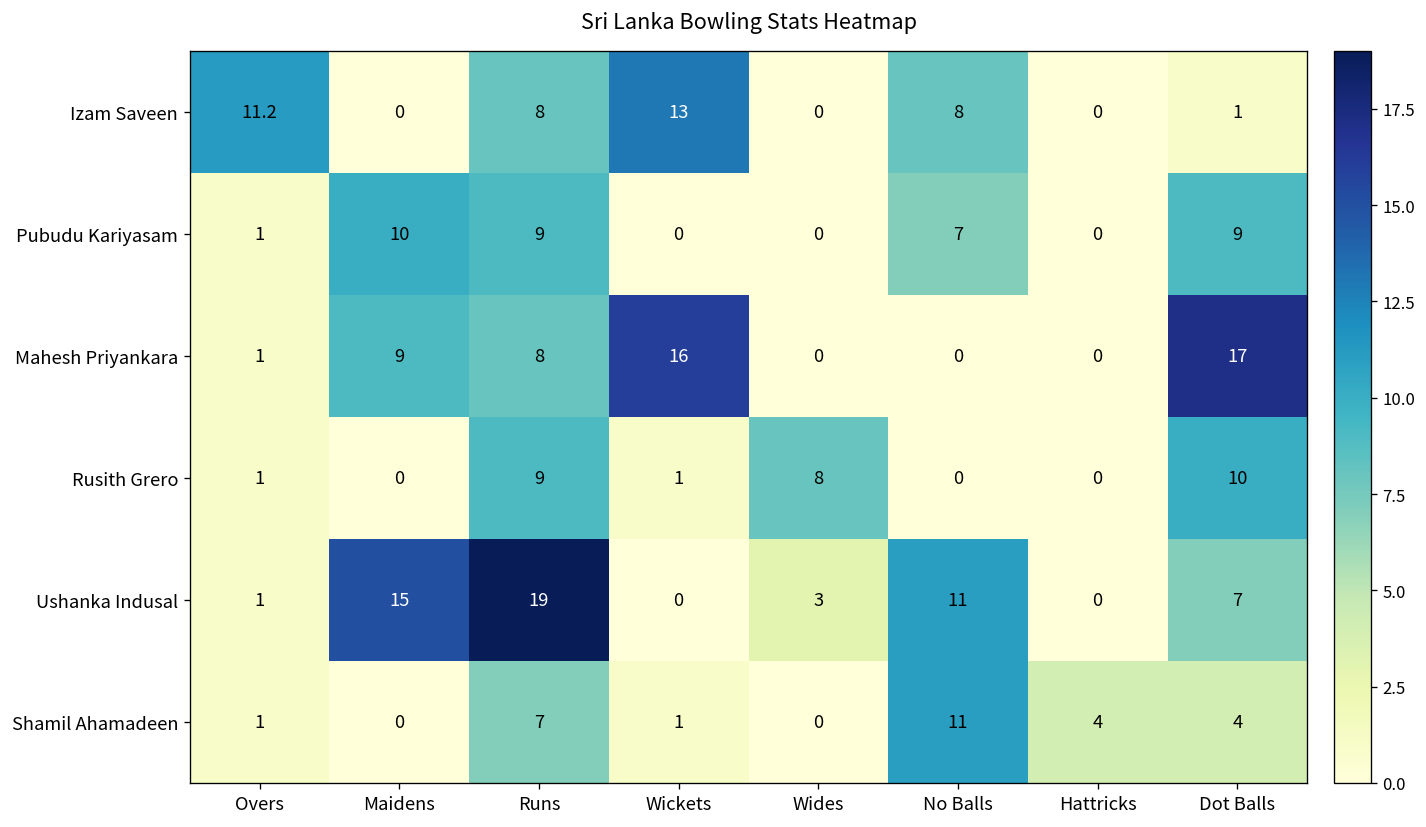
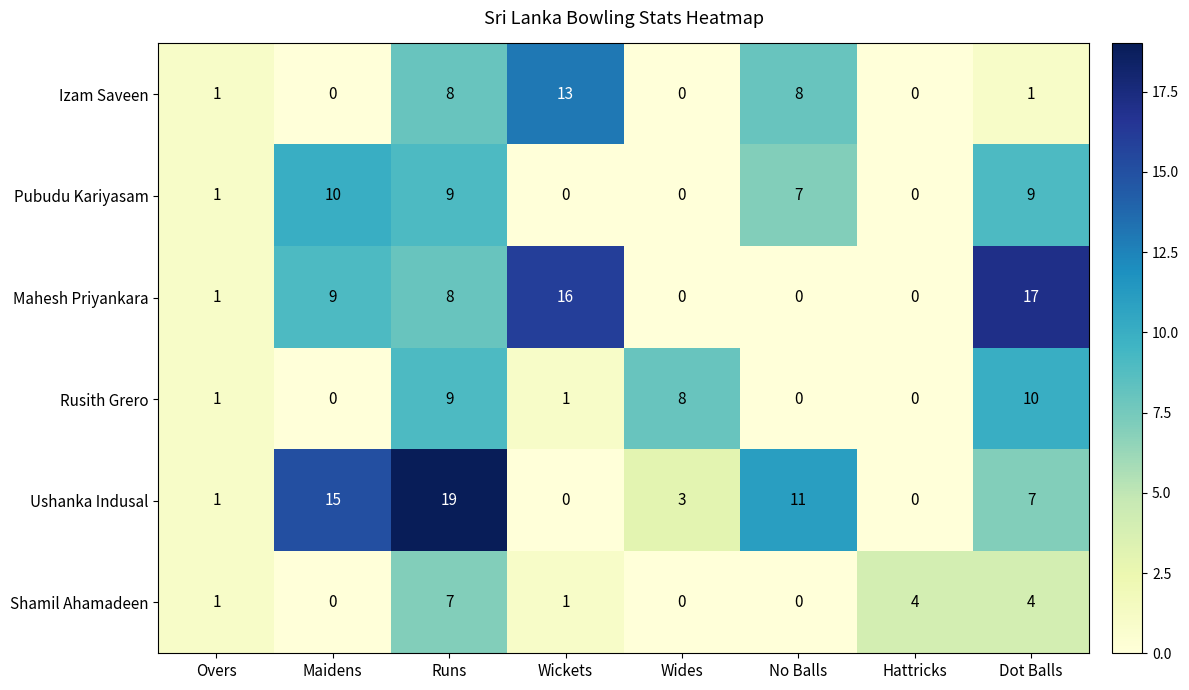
Izam Saveen, Overs: 11.2 -> 1
Shamil Ahamadeen, No Balls: 11 -> 0
